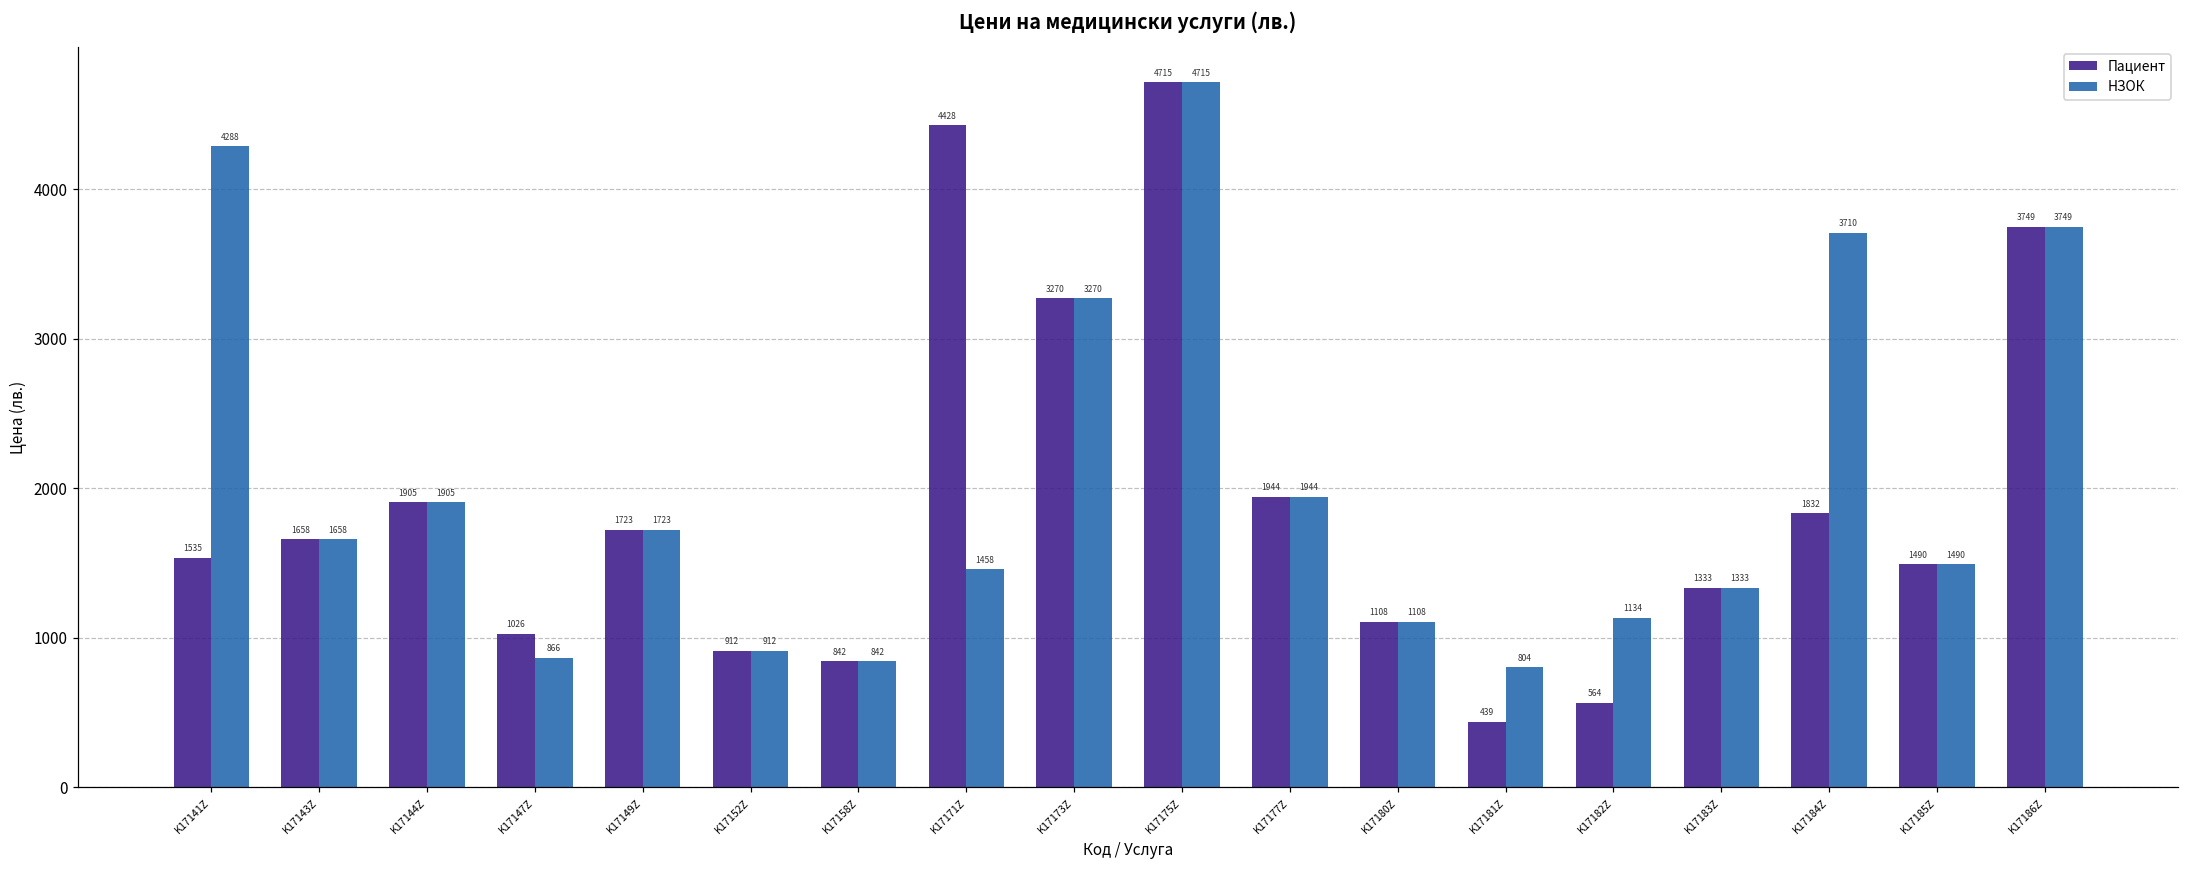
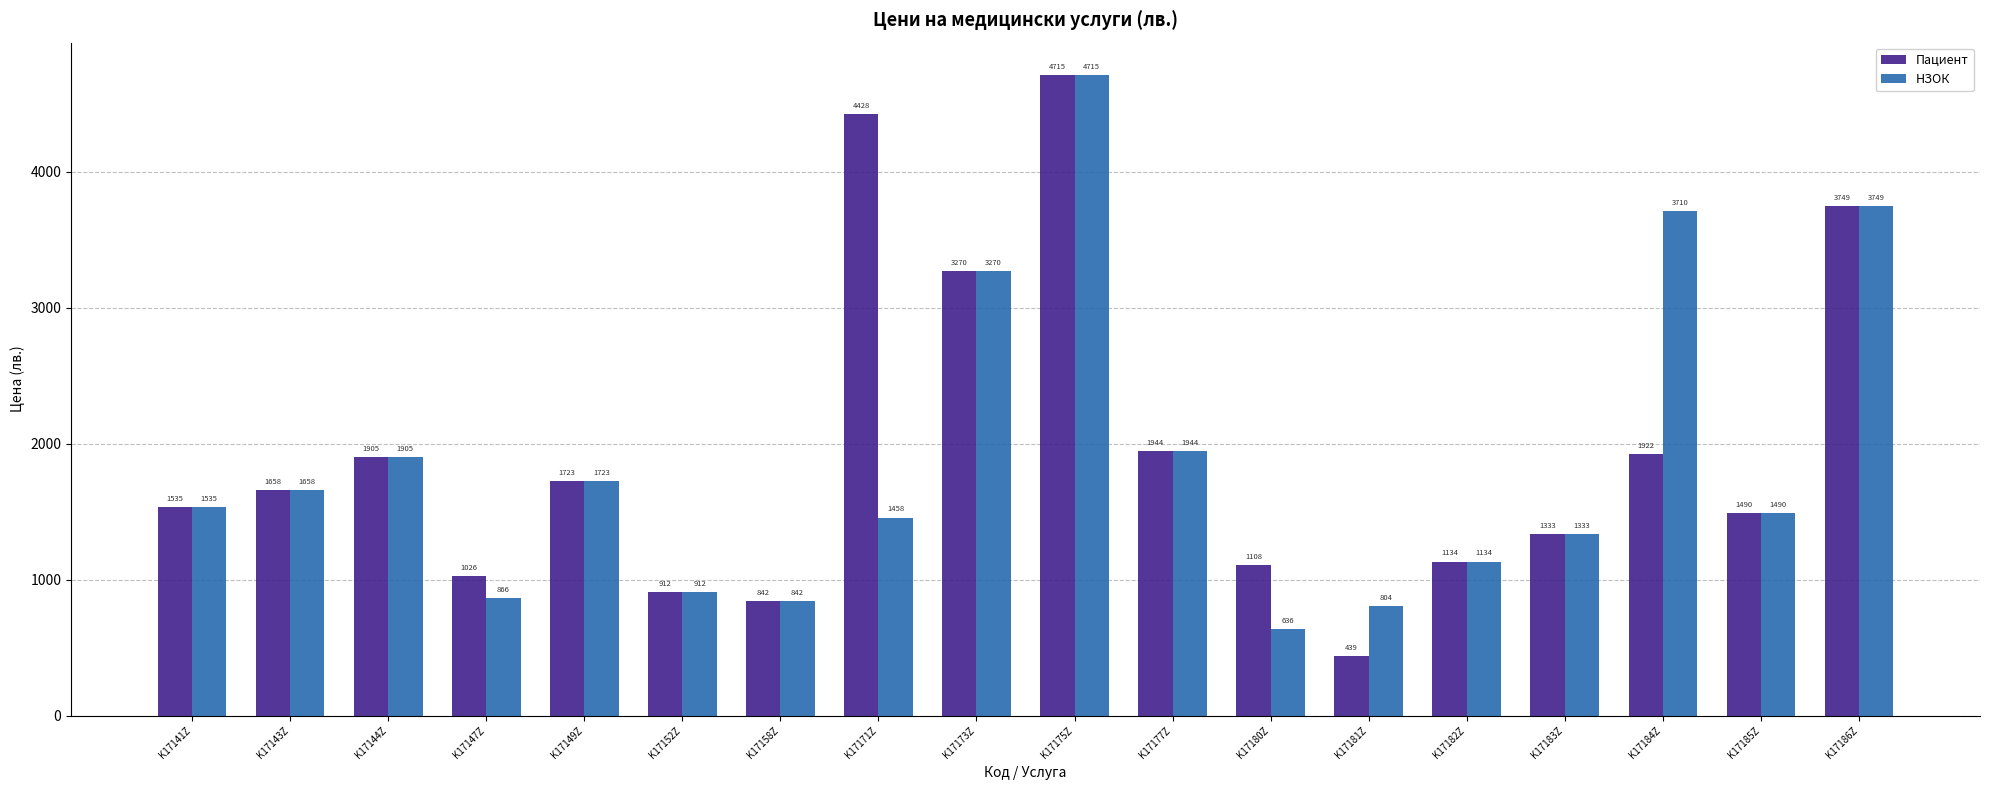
НЗОК, K17141Z: 4288 -> 1535
НЗОК, K17180Z: 1108 -> 636
Пациент, K17182Z: 564 -> 1134
Пациент, K17184Z: 1832 -> 1922
